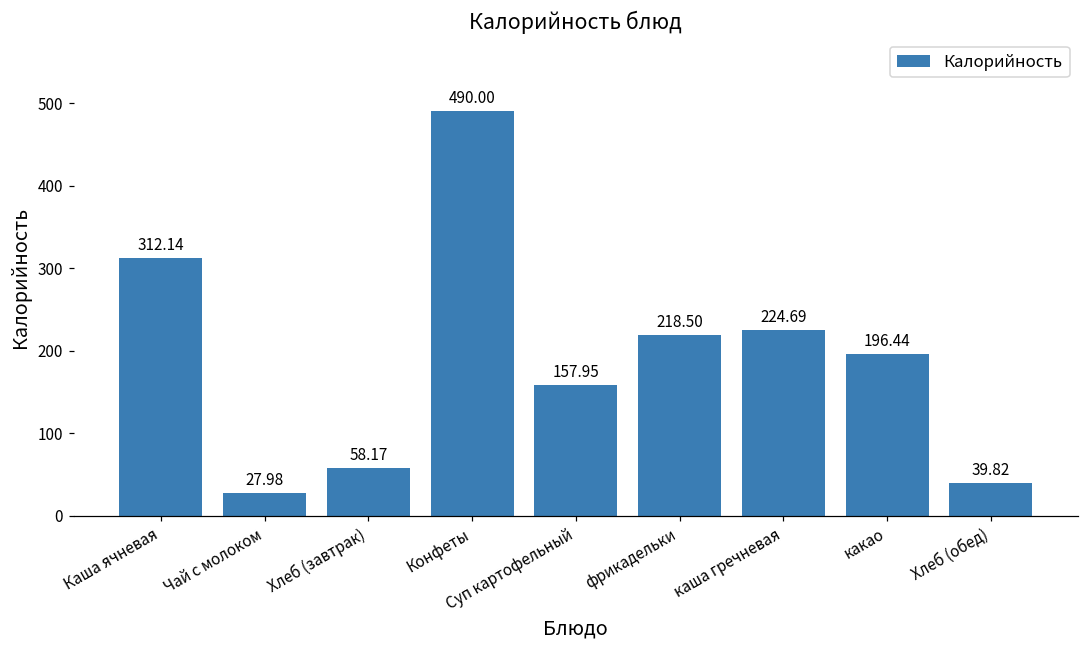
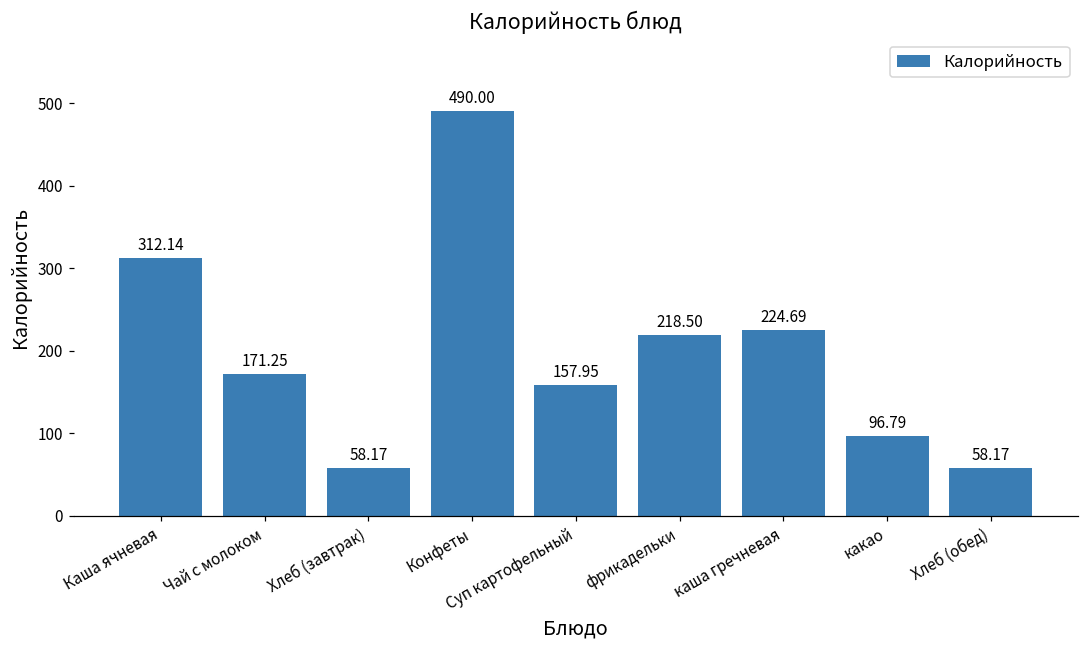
Чай с молоком: 27.98 -> 171.25
какао: 196.44 -> 96.79
Хлеб (обед): 39.82 -> 58.17
